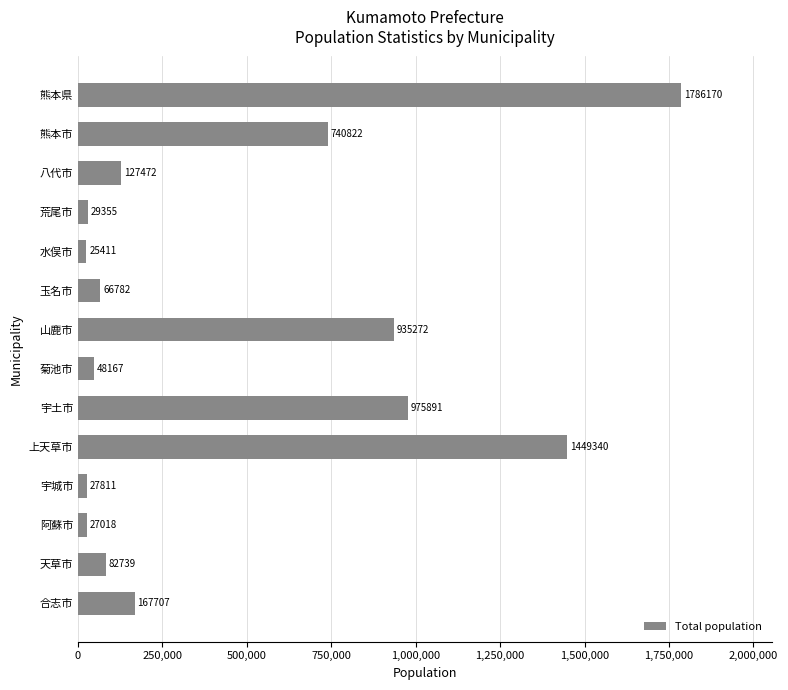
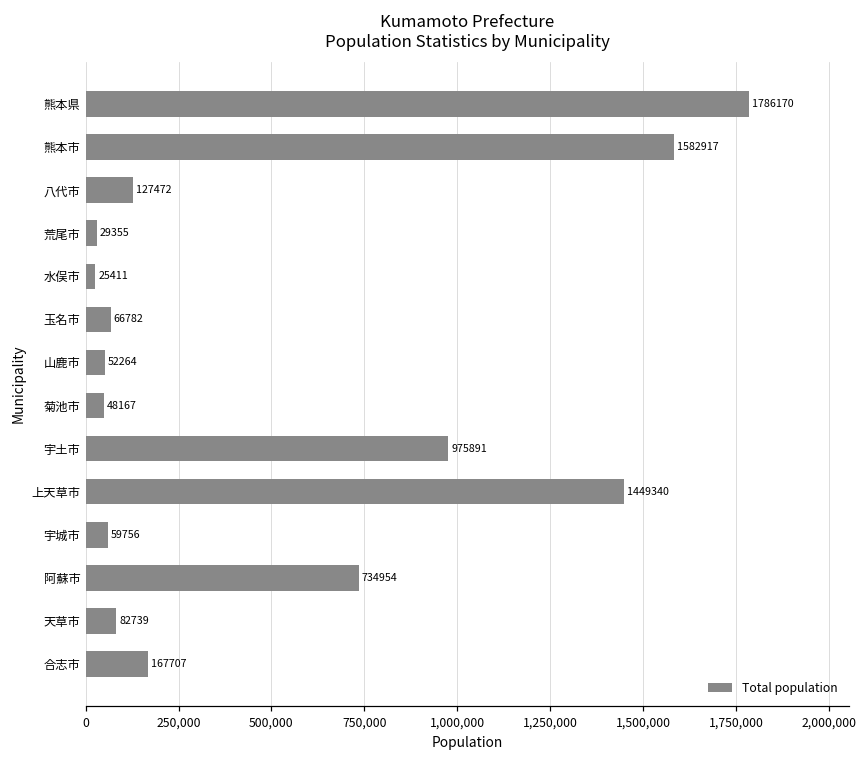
熊本市: 740822 -> 1582917
山鹿市: 935272 -> 52264
宇城市: 27811 -> 59756
阿蘇市: 27018 -> 734954
